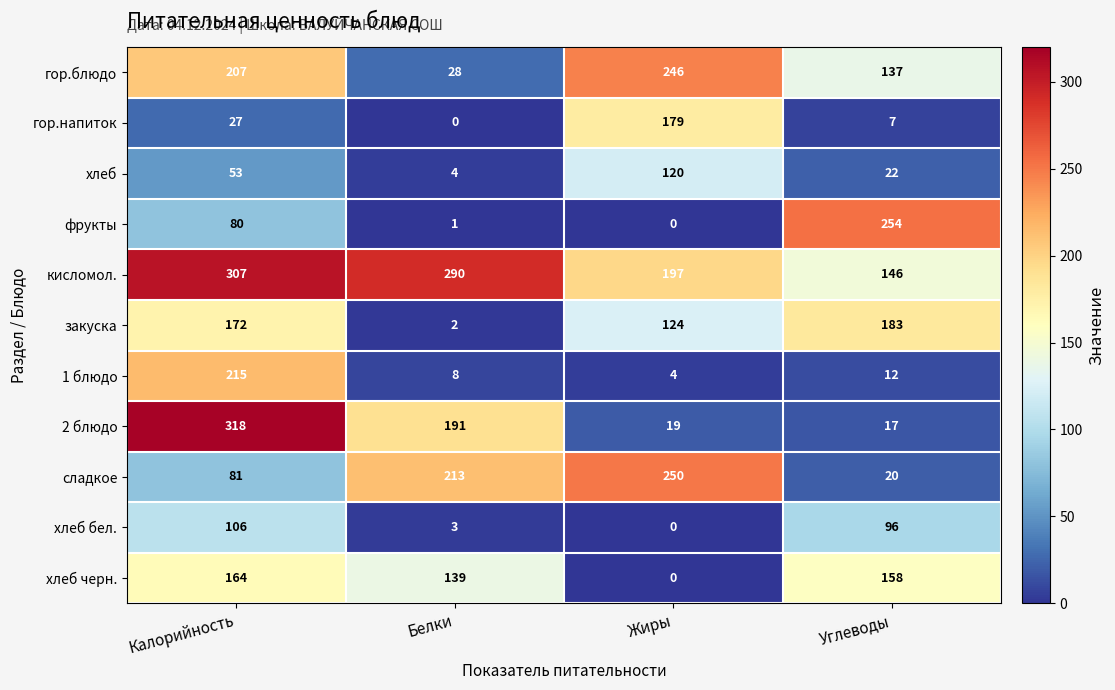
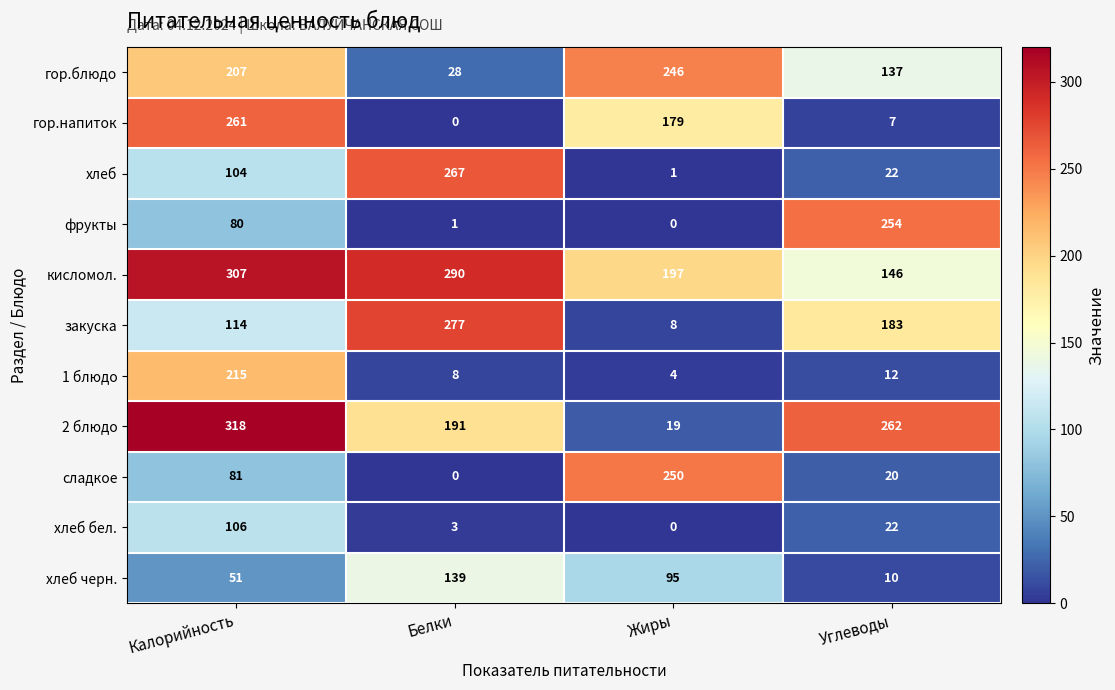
гор.напиток, Калорийность: 27 -> 261
хлеб, Калорийность: 53 -> 104
хлеб, Белки: 4 -> 267
хлеб, Жиры: 120 -> 1
закуска, Калорийность: 172 -> 114
закуска, Белки: 2 -> 277
закуска, Жиры: 124 -> 8
2 блюдо, Углеводы: 17 -> 262
сладкое, Белки: 213 -> 0
хлеб бел., Углеводы: 96 -> 22
хлеб черн., Калорийность: 164 -> 51
хлеб черн., Жиры: 0 -> 95
хлеб черн., Углеводы: 158 -> 10
